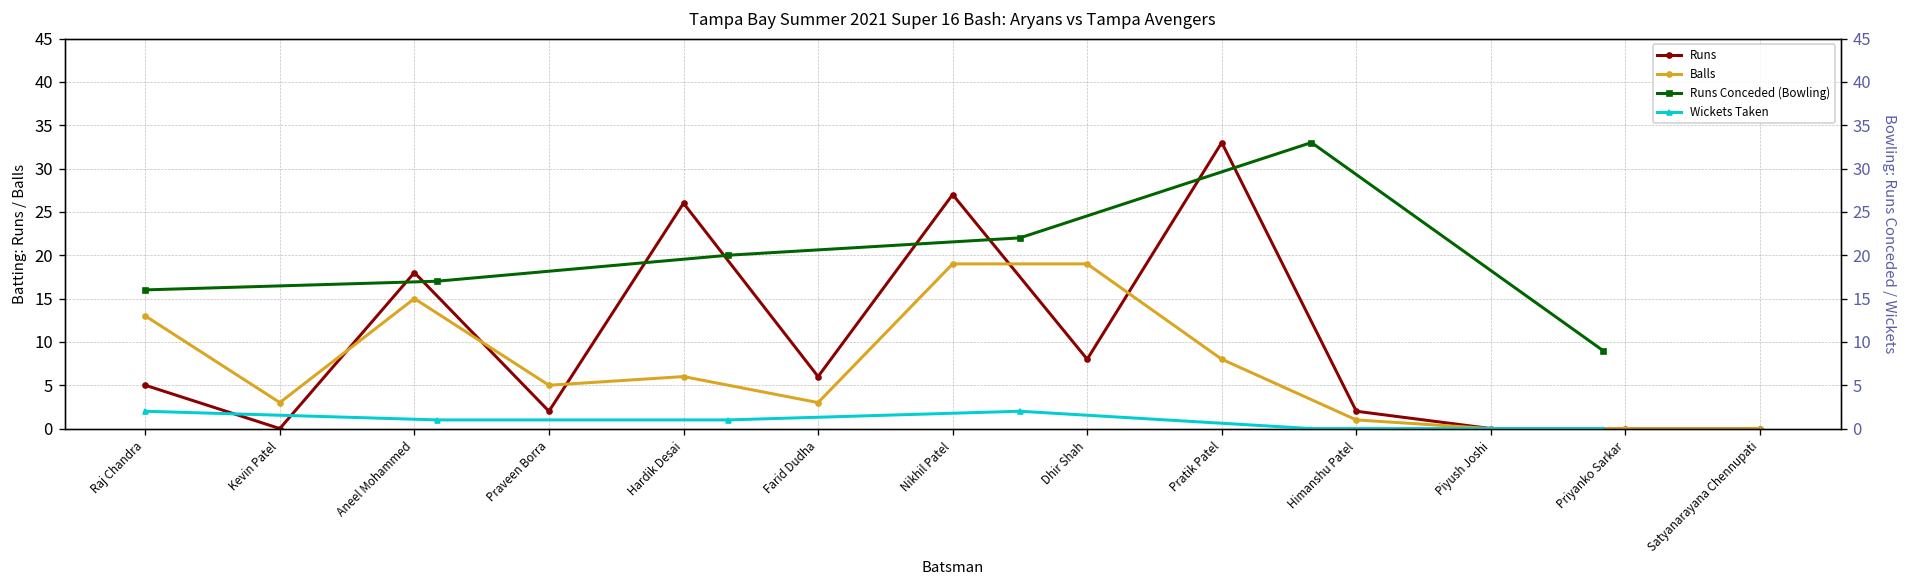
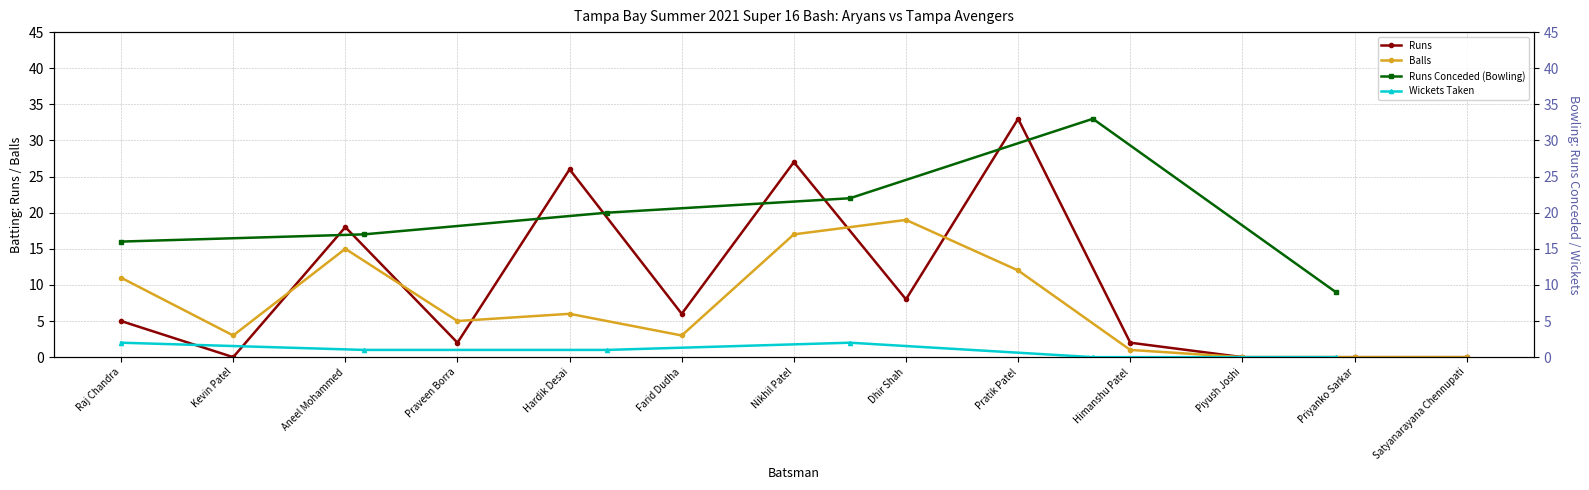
Balls, Raj Chandra: 13 -> 11
Balls, Nikhil Patel: 19 -> 17
Balls, Pratik Patel: 8 -> 12
